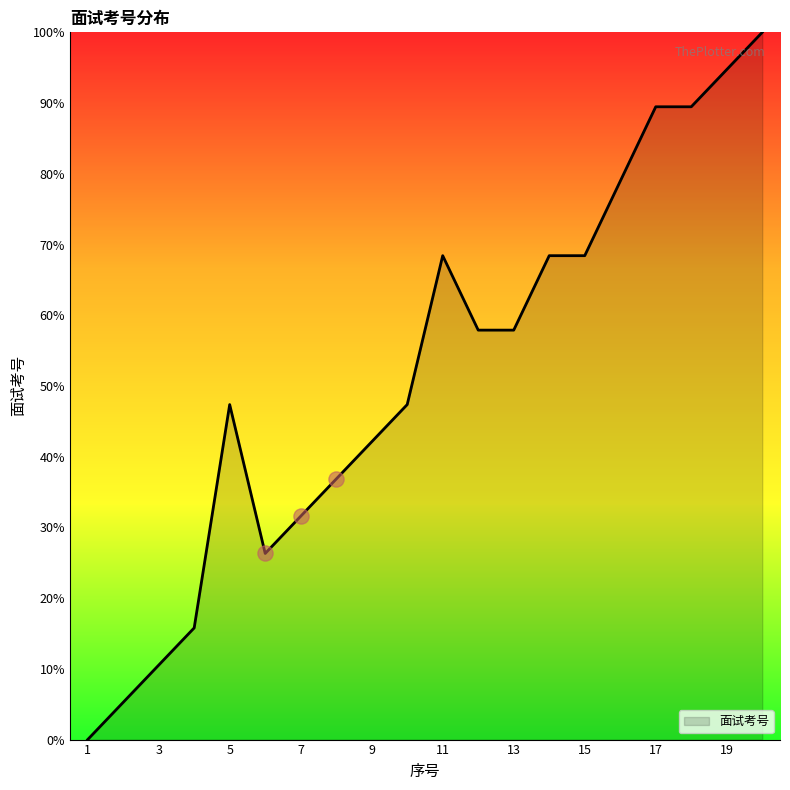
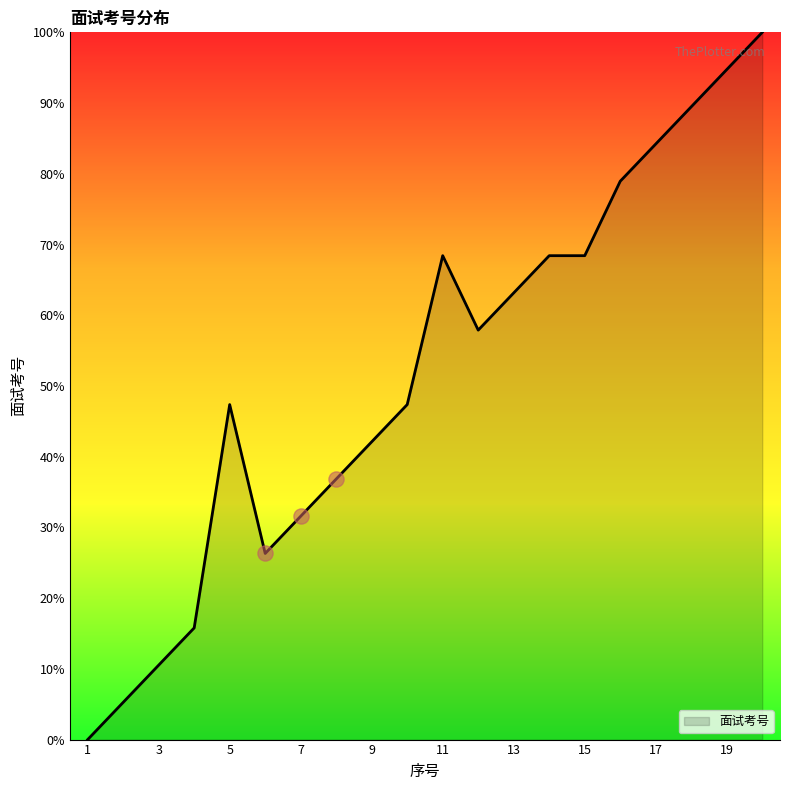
面试考号, 13: 58% -> 63%
面试考号, 17: 89% -> 84%
